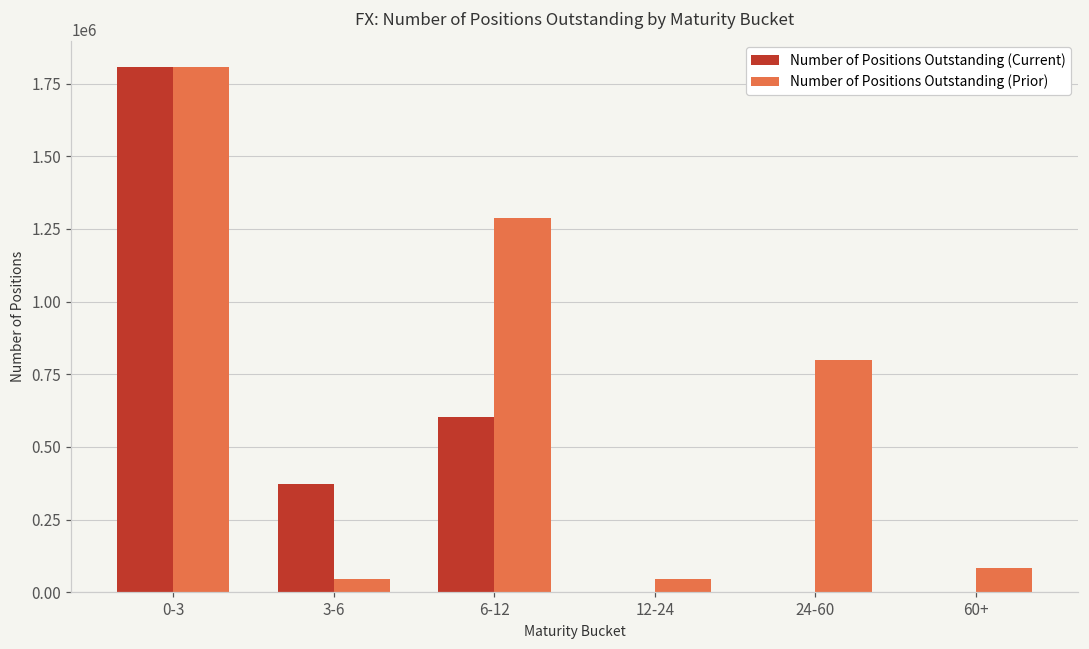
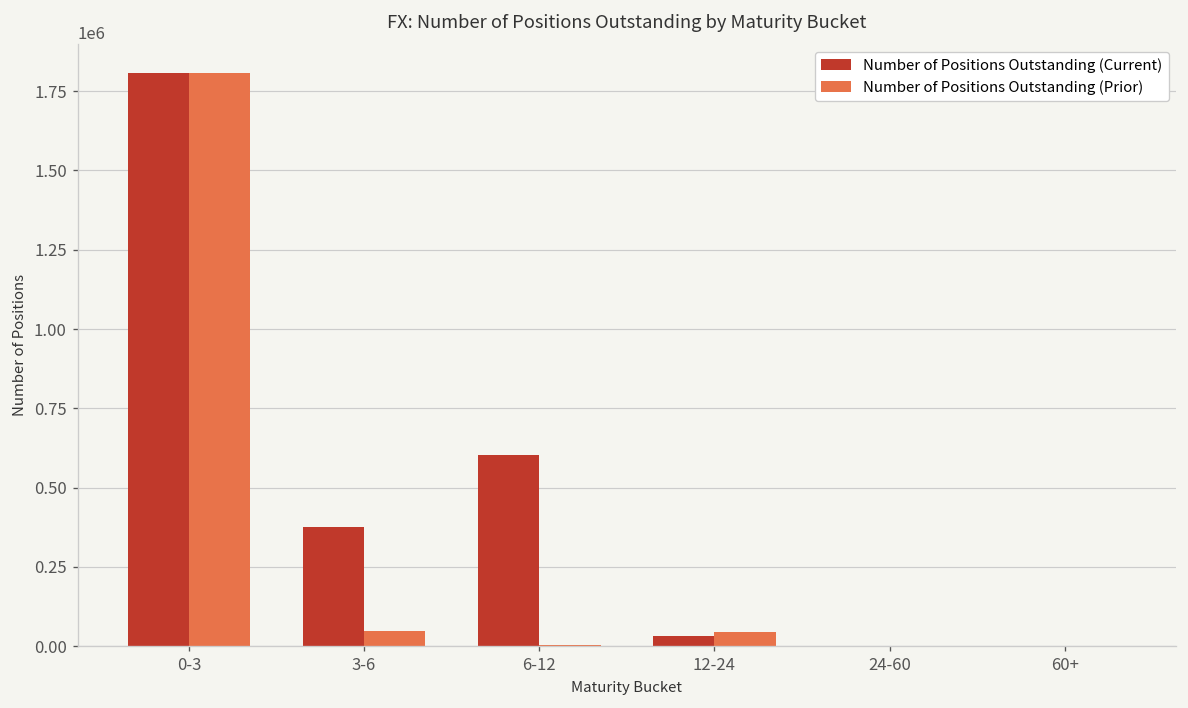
Number of Positions Outstanding (Prior), 6-12: 1290000 -> 0
Number of Positions Outstanding (Current), 12-24: 0 -> 30000
Number of Positions Outstanding (Prior), 24-60: 800000 -> 0
Number of Positions Outstanding (Prior), 60+: 80000 -> 0
